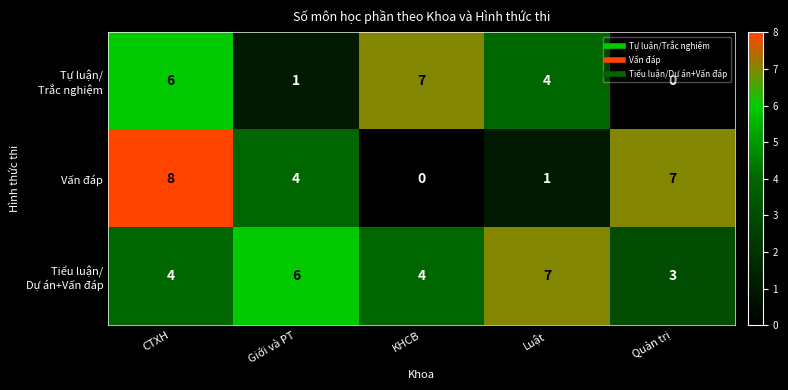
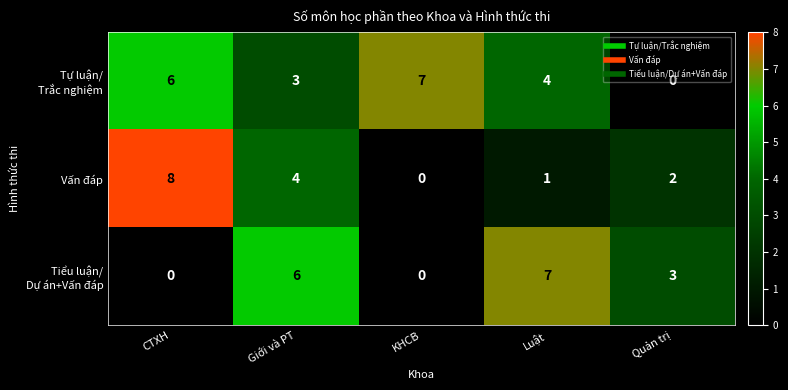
Tự luận/ Trắc nghiệm, Giới và PT: 1 -> 3
Vấn đáp, Quản trị: 7 -> 2
Tiểu luận/ Dự án+Vấn đáp, CTXH: 4 -> 0
Tiểu luận/ Dự án+Vấn đáp, KHCB: 4 -> 0
